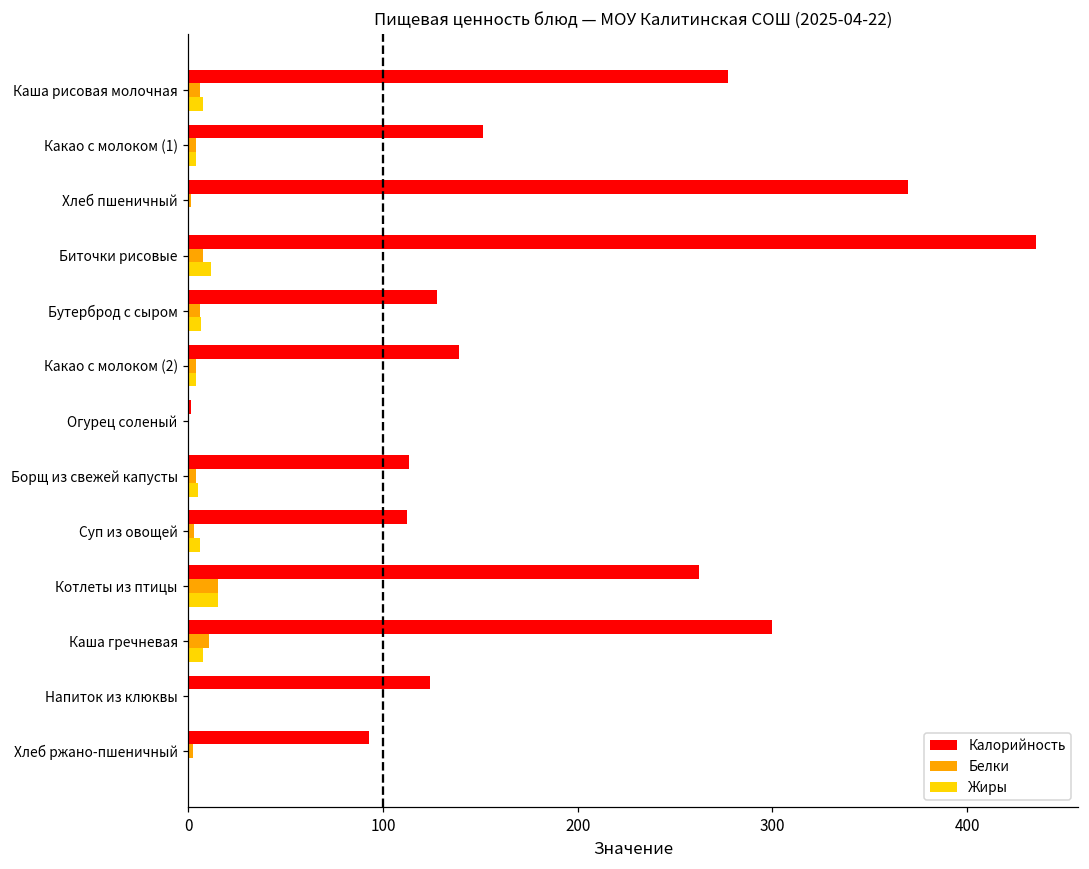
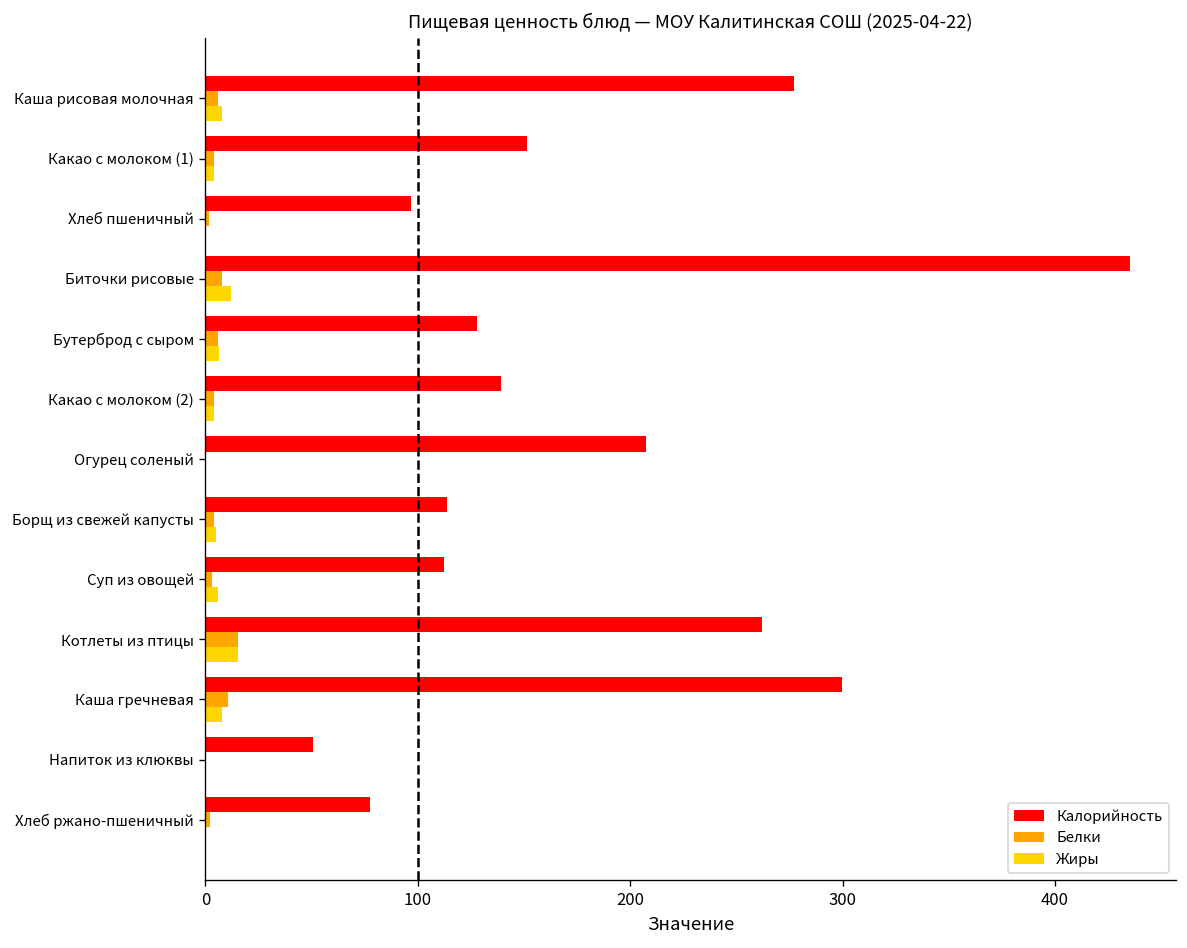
Калорийность, Хлеб пшеничный: 370 -> 97
Калорийность, Огурец соленый: 1 -> 207
Калорийность, Напиток из клюквы: 124 -> 51
Калорийность, Хлеб ржано-пшеничный: 93 -> 78
